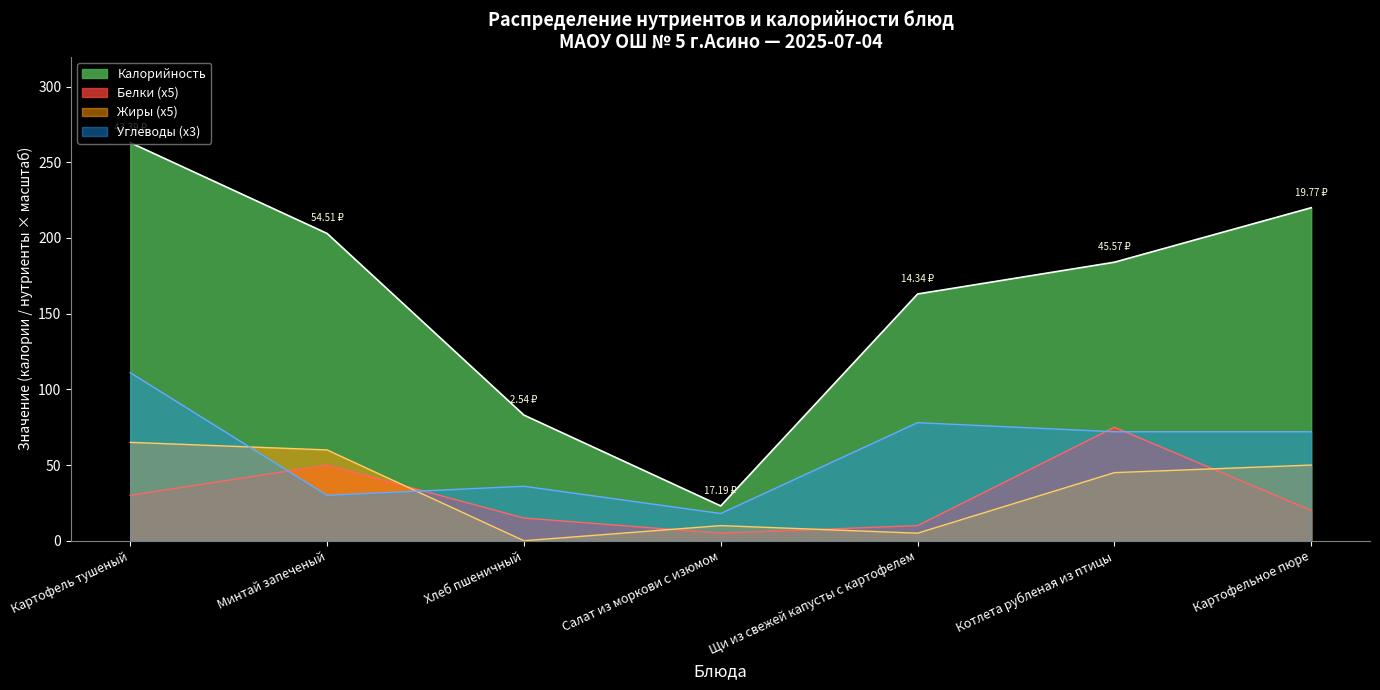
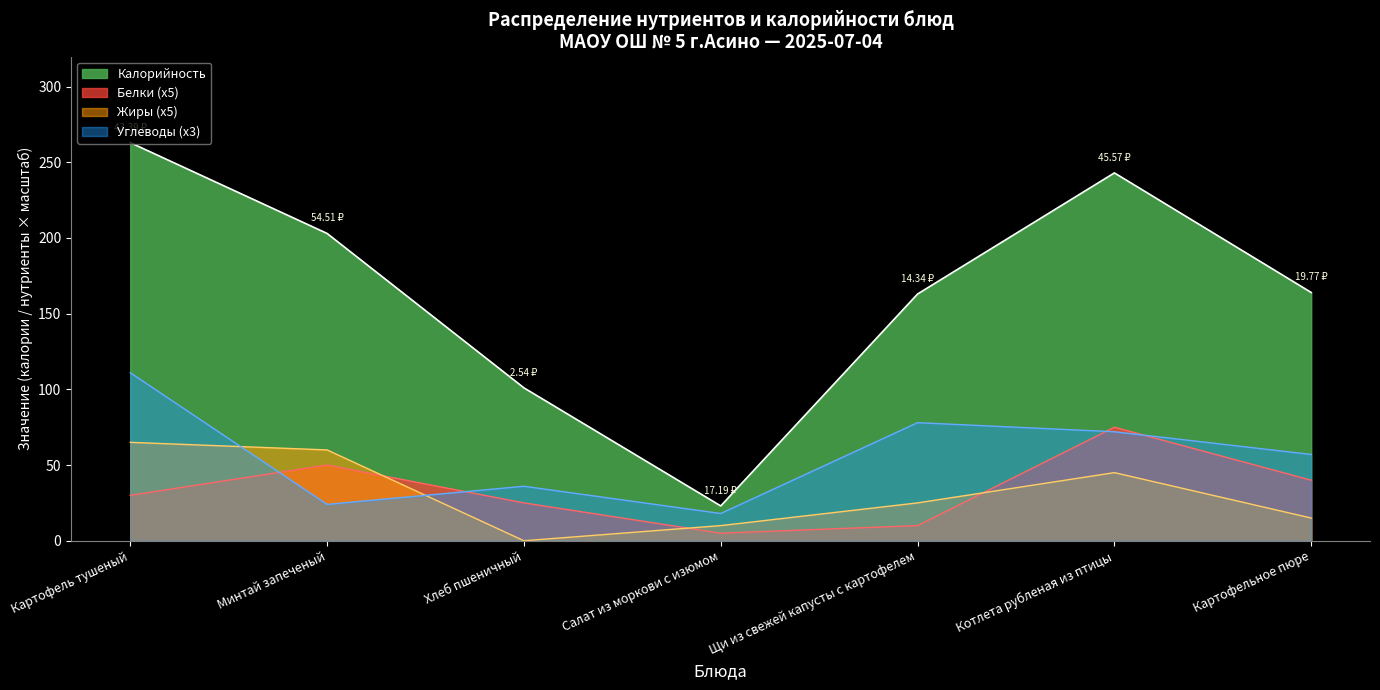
Углеводы (x3), Минтай запеченый: 30 -> 24
Калорийность, Хлеб пшеничный: 83 -> 101
Белки (x5), Хлеб пшеничный: 15 -> 25
Жиры (x5), Щи из свежей капусты с картофелем: 5 -> 25
Калорийность, Котлета рубленая из птицы: 184 -> 243
Калорийность, Картофельное пюре: 220 -> 164
Белки (x5), Картофельное пюре: 20 -> 40
Жиры (x5), Картофельное пюре: 50 -> 15
Углеводы (x3), Картофельное пюре: 72 -> 57
